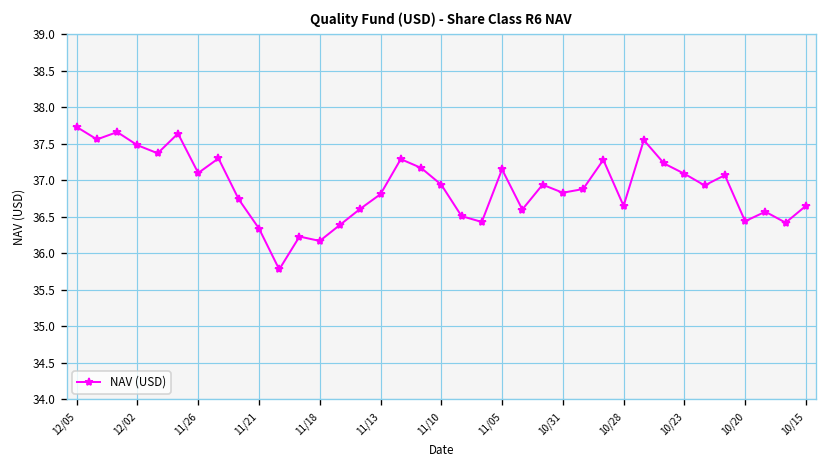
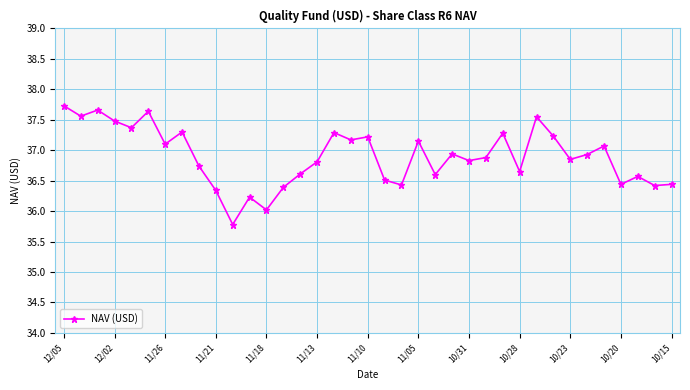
11/18: 36.2 -> 36.0
11/10: 36.9 -> 37.2
10/23: 37.1 -> 36.9
10/15: 36.7 -> 36.4
